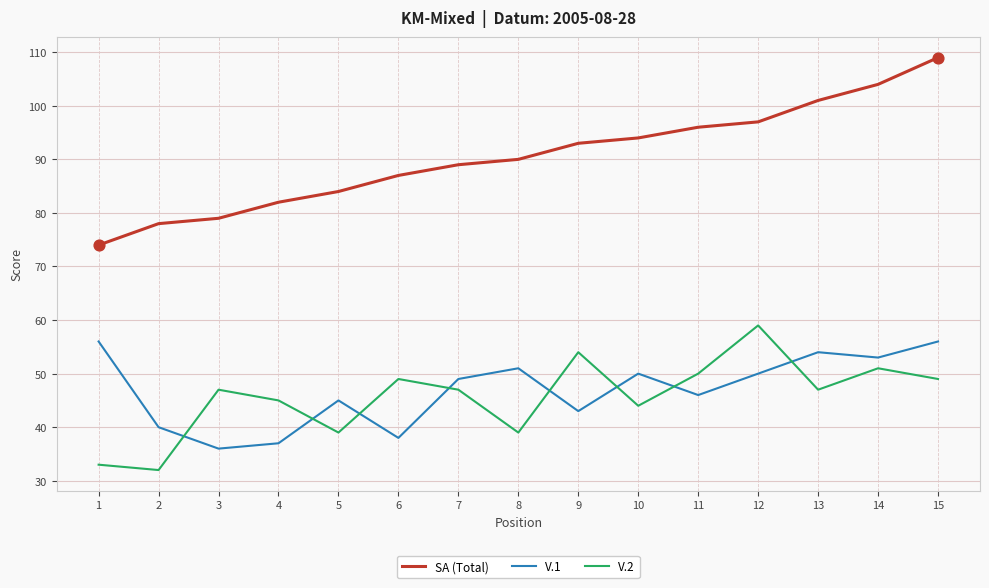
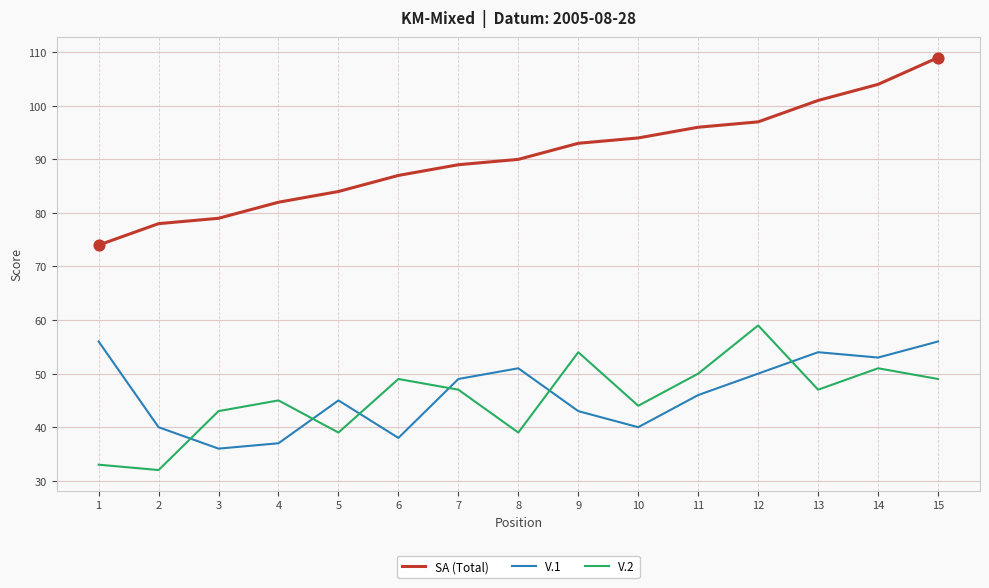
V.2, 3: 47 -> 43
V.1, 10: 50 -> 40
